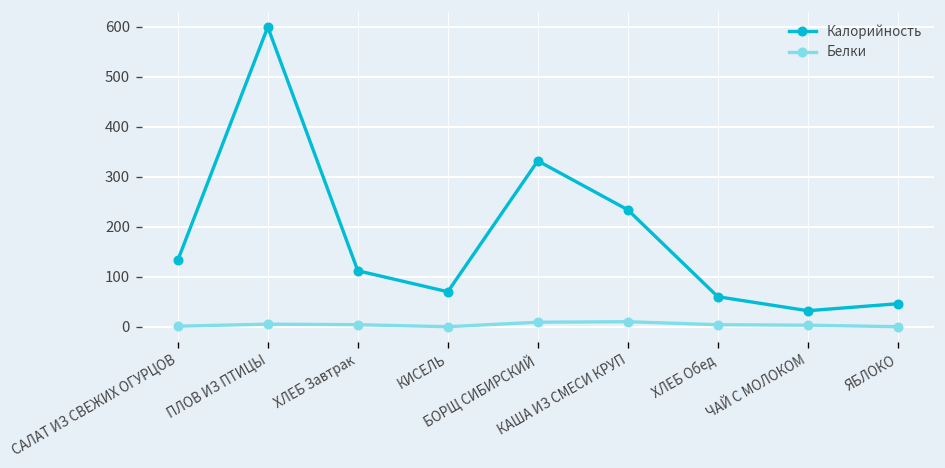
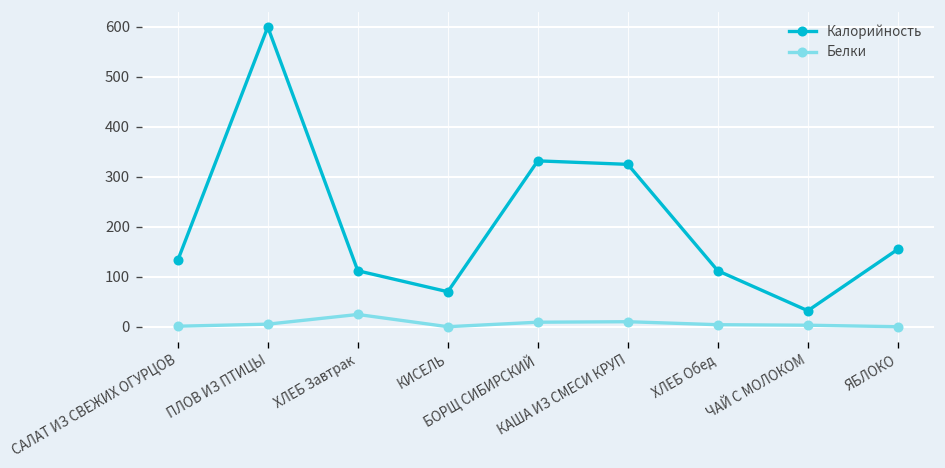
Белки, ХЛЕБ Завтрак: 0 -> 20
Калорийность, КАША ИЗ СМЕСИ КРУП: 230 -> 330
Калорийность, ХЛЕБ Обед: 60 -> 110
Калорийность, ЯБЛОКО: 50 -> 160
